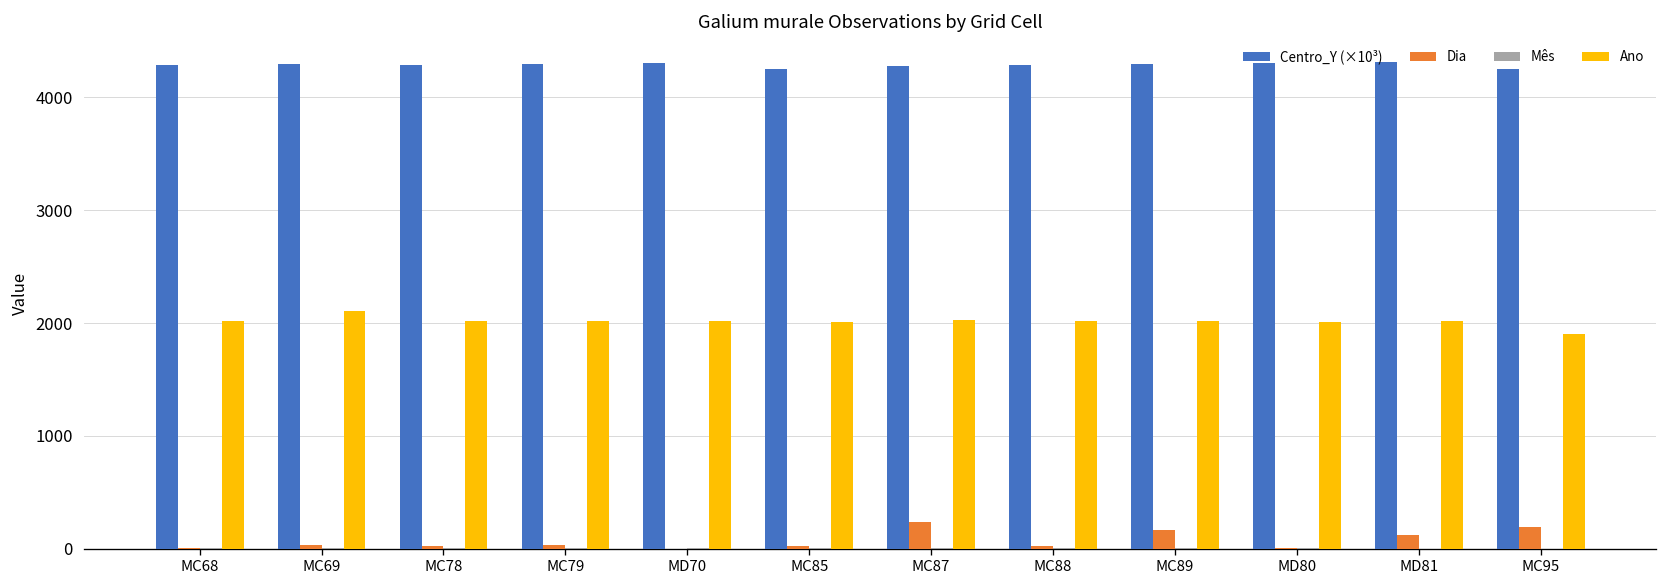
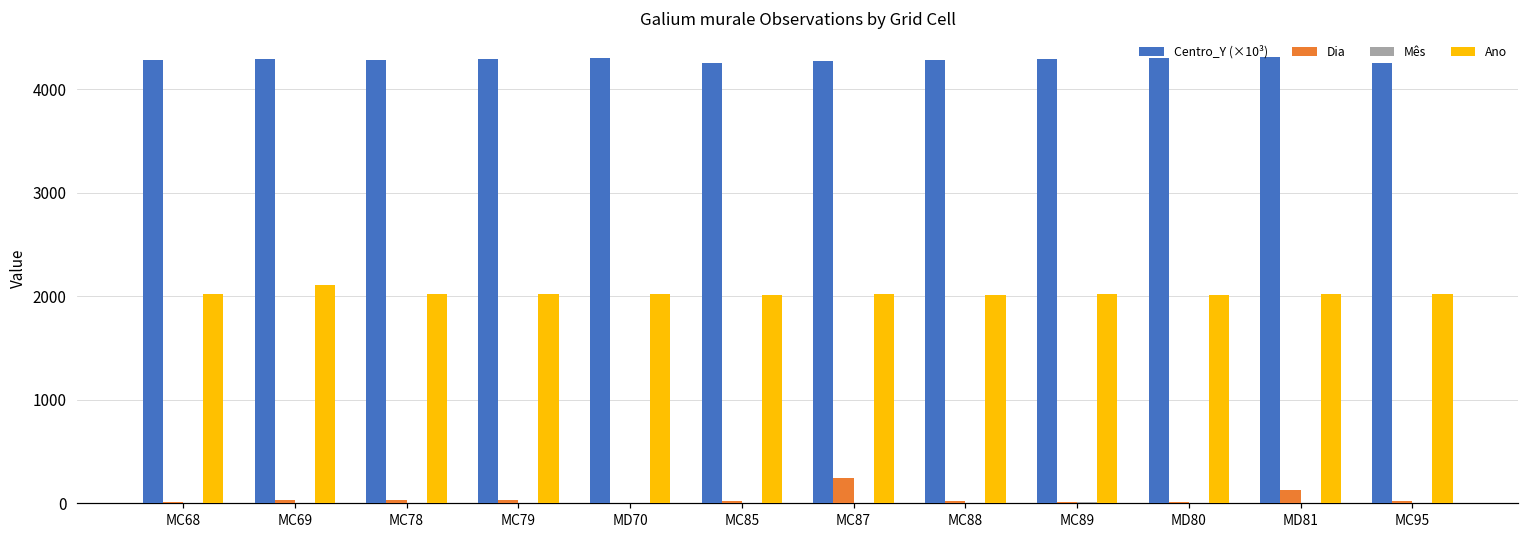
Dia, MC89: 200 -> 0
Dia, MC95: 200 -> 0
Ano, MC95: 1900 -> 2000
